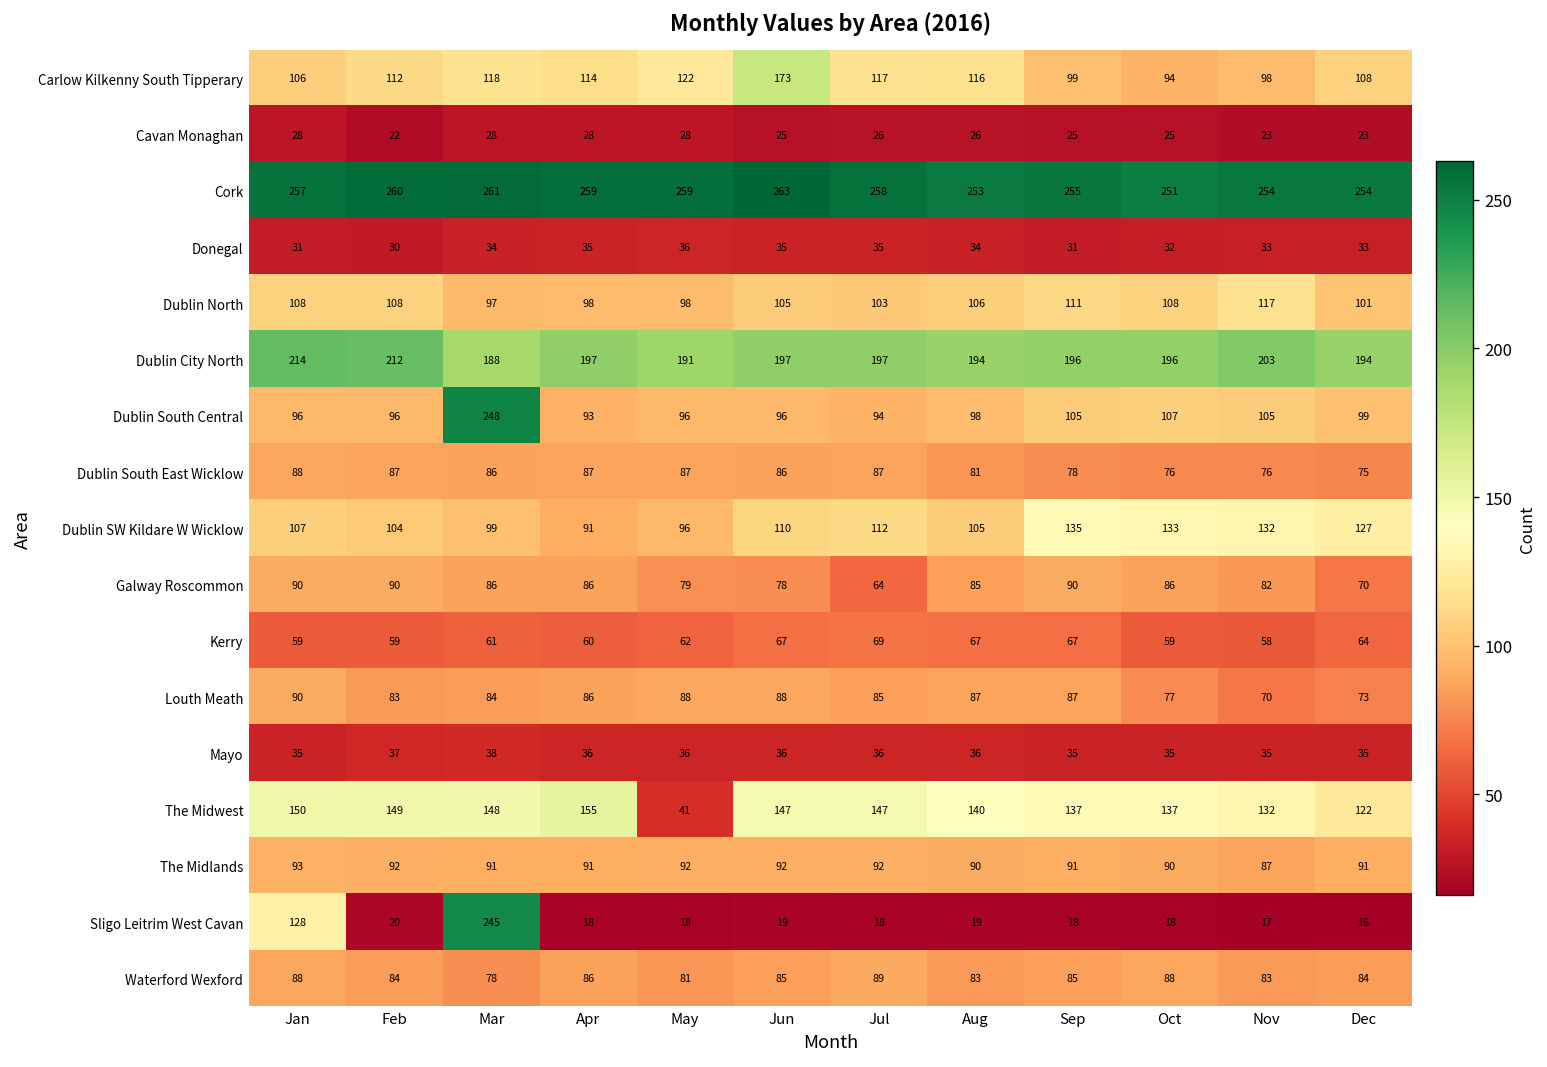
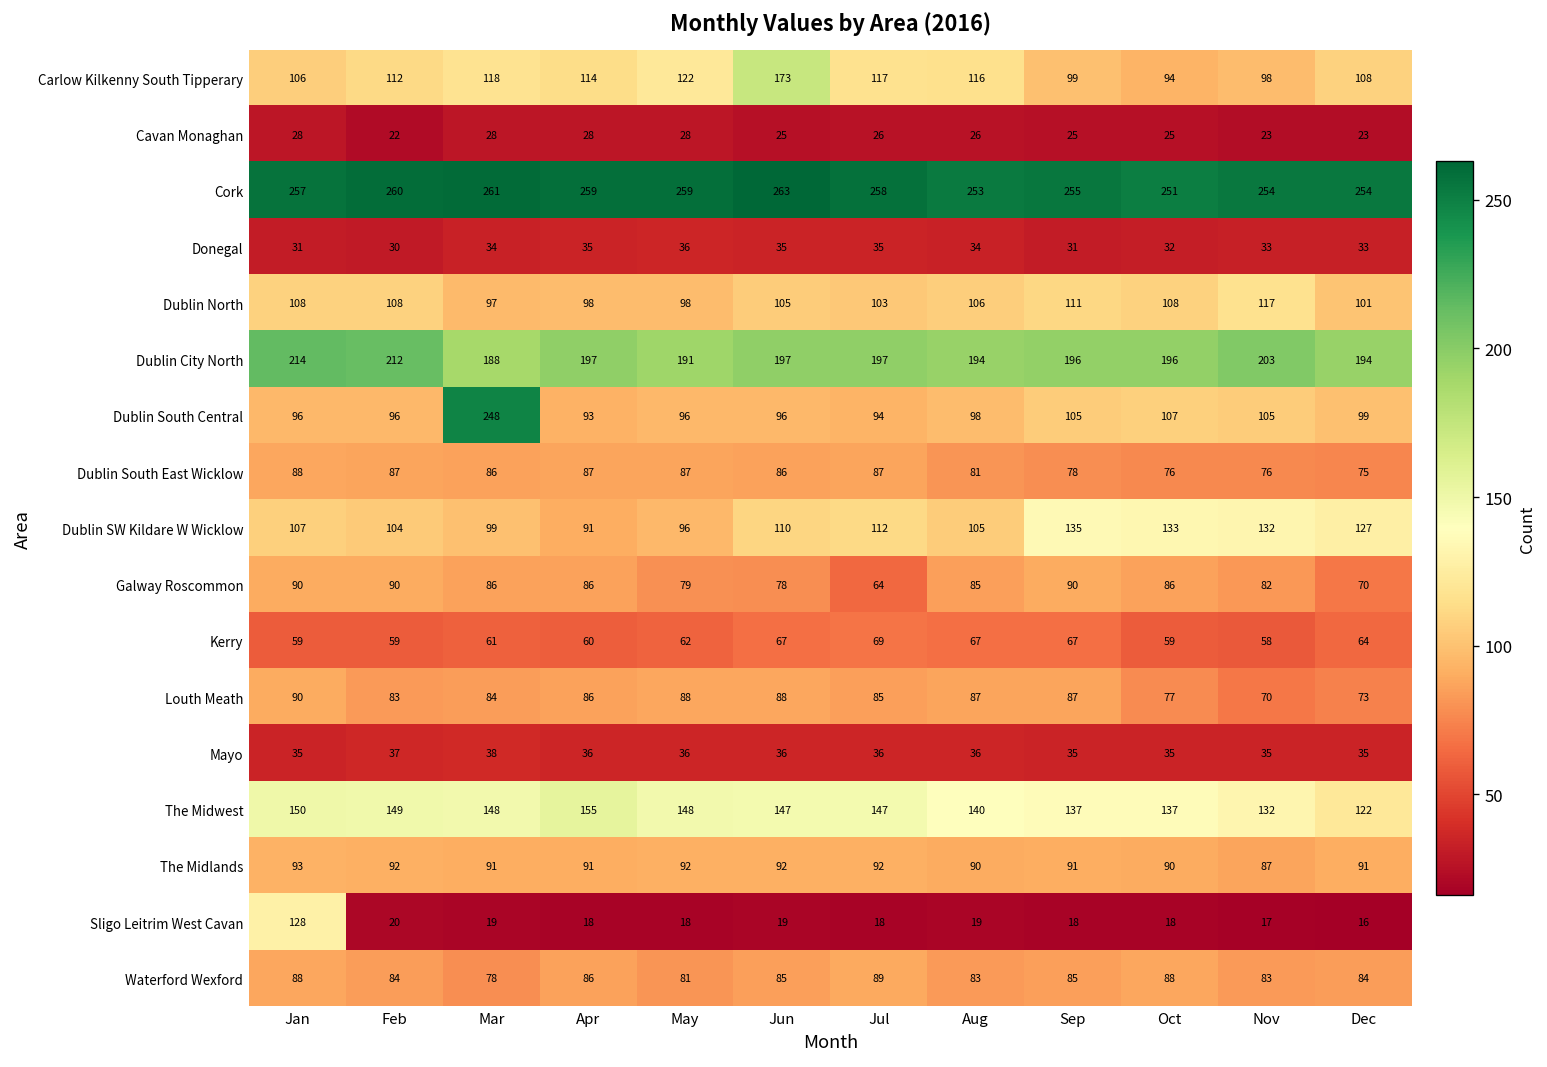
The Midwest, May: 41 -> 148
Sligo Leitrim West Cavan, Mar: 245 -> 19
